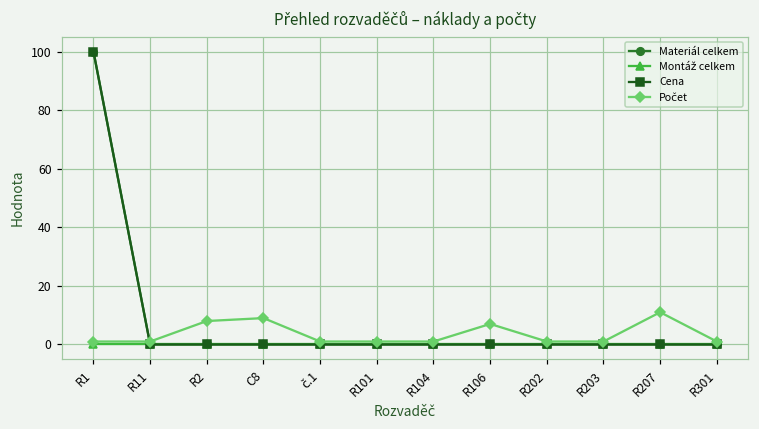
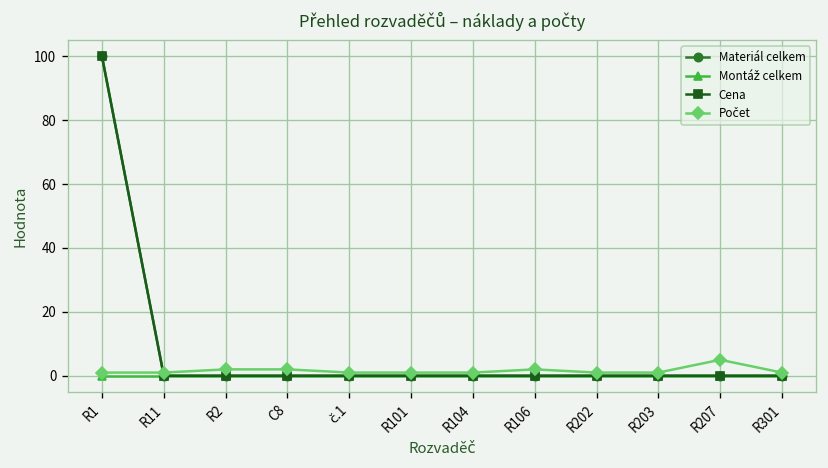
Počet, R2: 8 -> 2
Počet, C8: 9 -> 2
Počet, R106: 7 -> 2
Počet, R207: 11 -> 5
